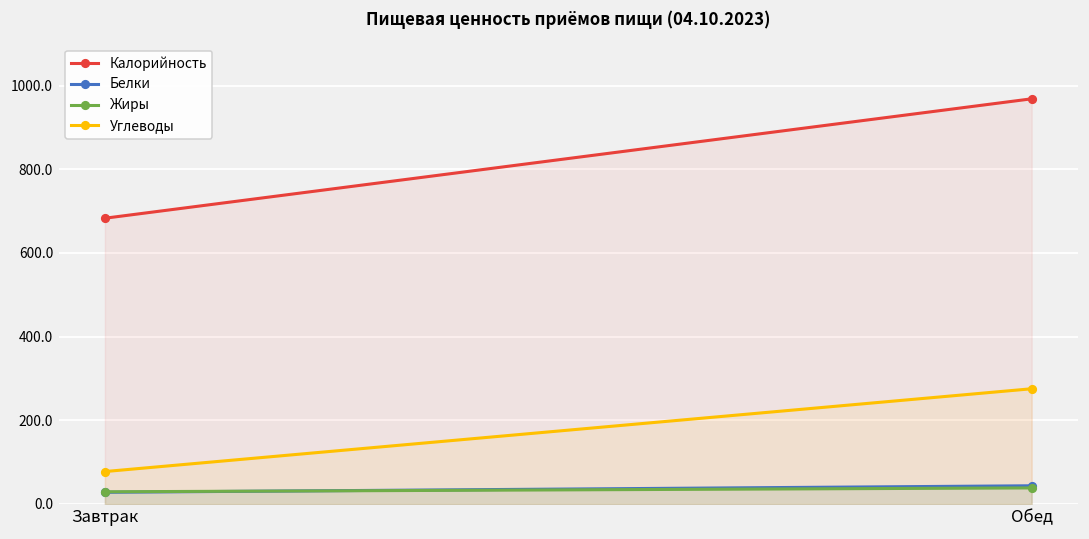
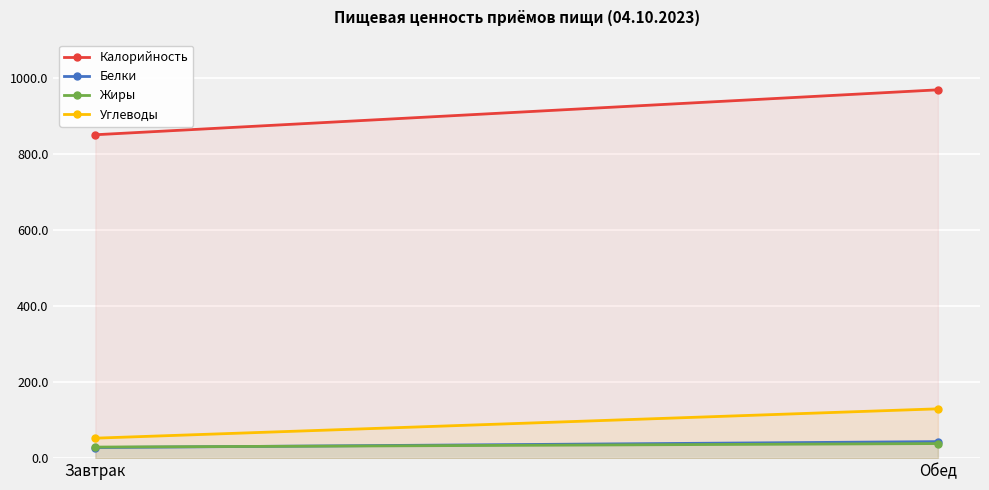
Калорийность, Завтрак: 680 -> 850
Углеводы, Завтрак: 80 -> 50
Углеводы, Обед: 280 -> 130
